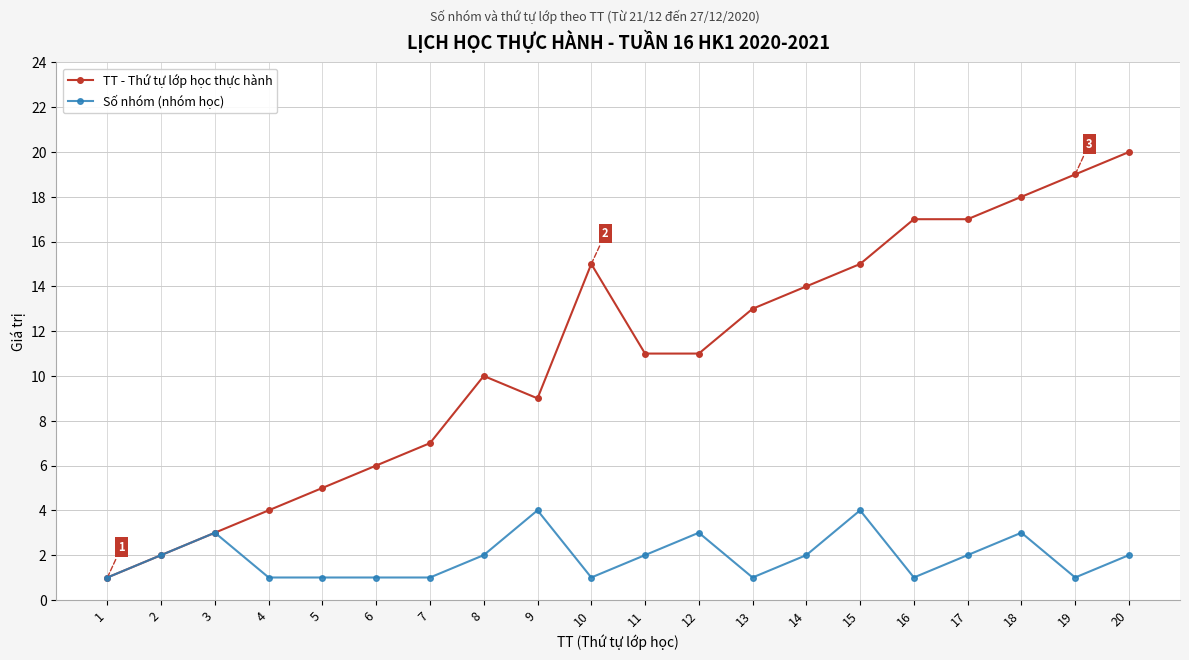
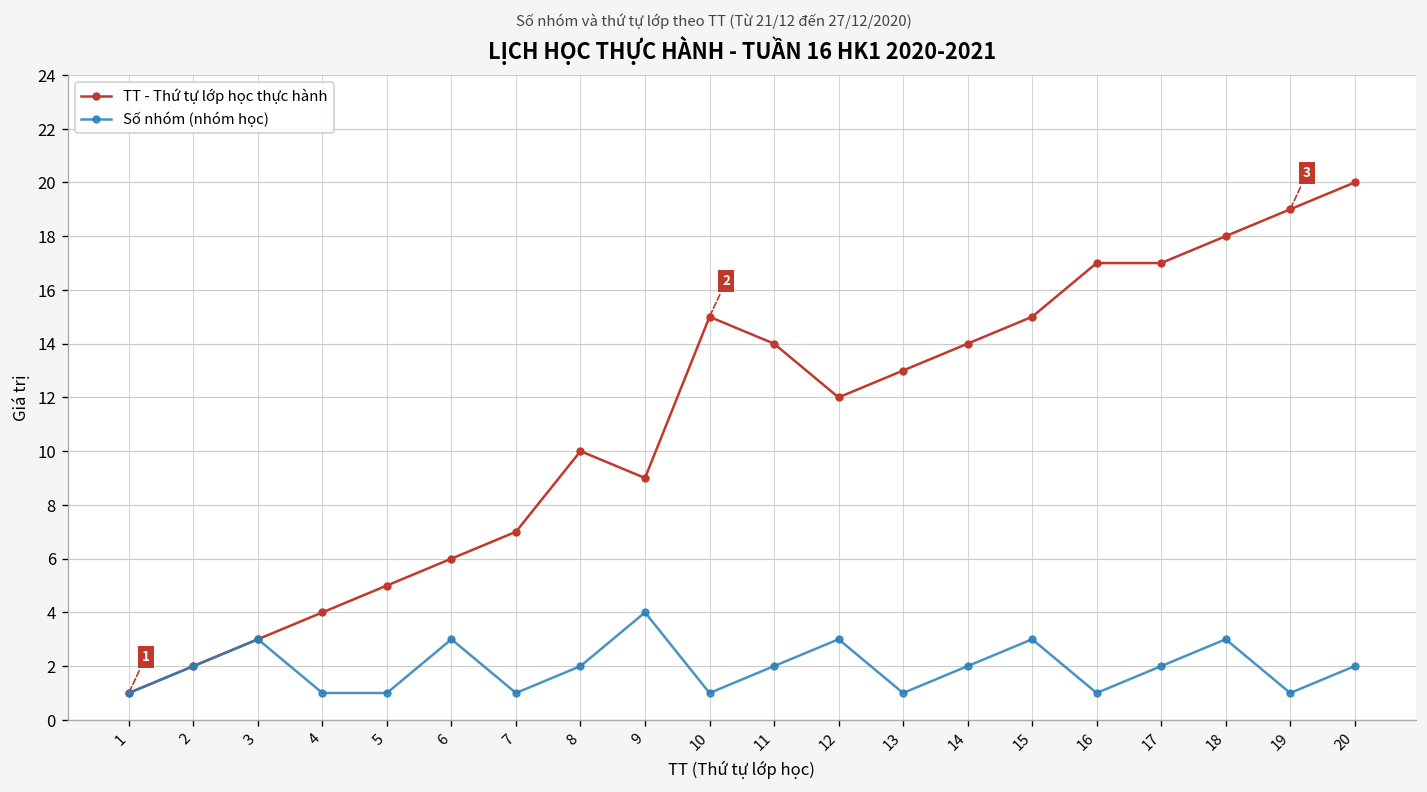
Số nhóm (nhóm học), 6: 1 -> 3
TT - Thứ tự lớp học thực hành, 11: 11 -> 14
TT - Thứ tự lớp học thực hành, 12: 11 -> 12
Số nhóm (nhóm học), 15: 4 -> 3
